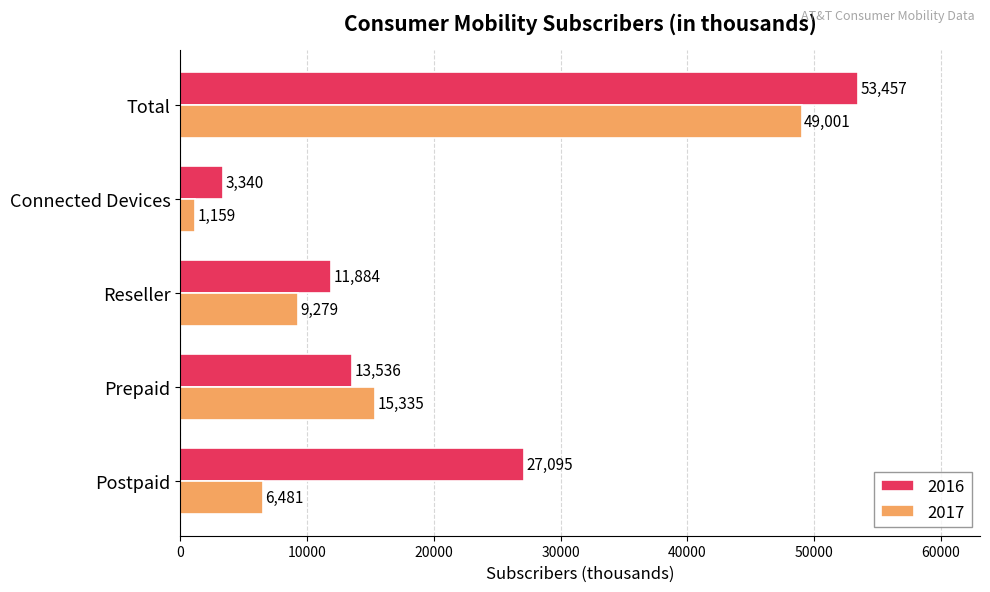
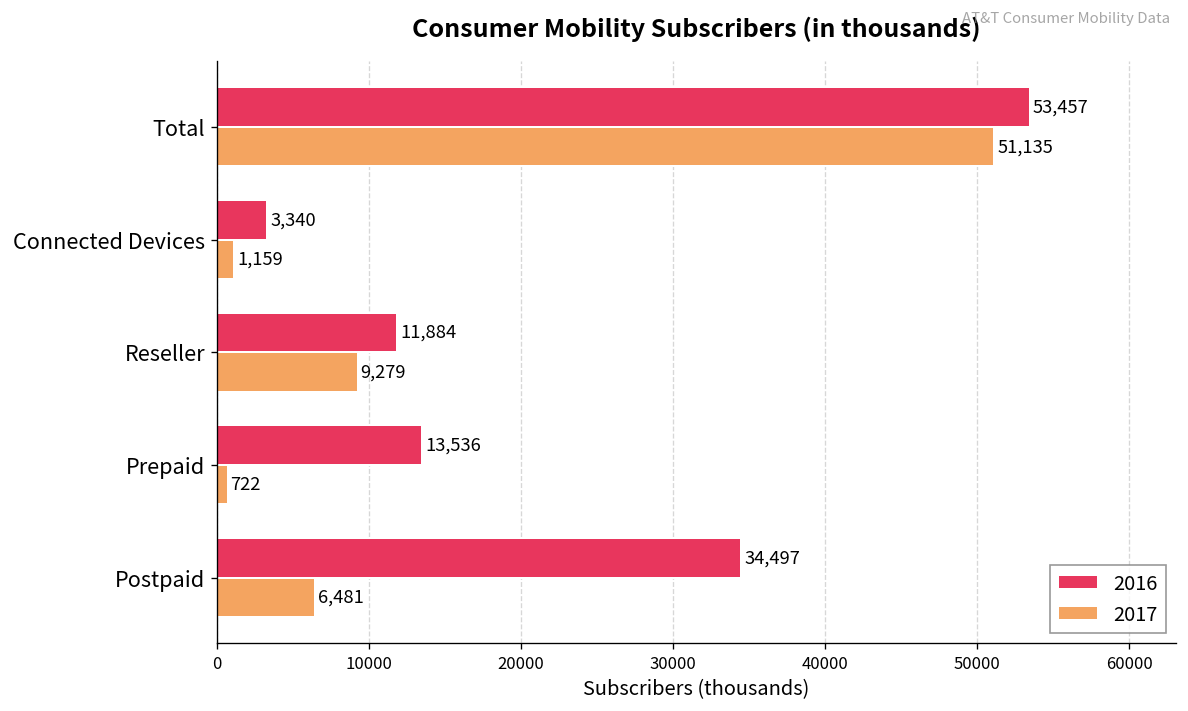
2017, Total: 49,001 -> 51,135
2017, Prepaid: 15,335 -> 722
2016, Postpaid: 27,095 -> 34,497
